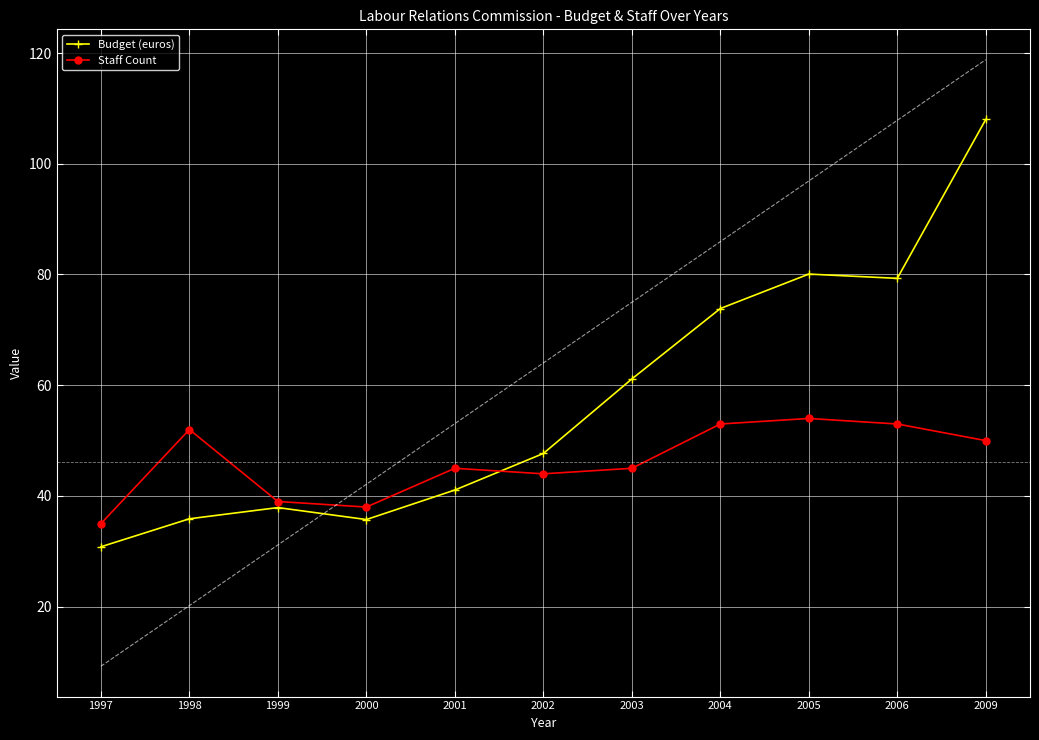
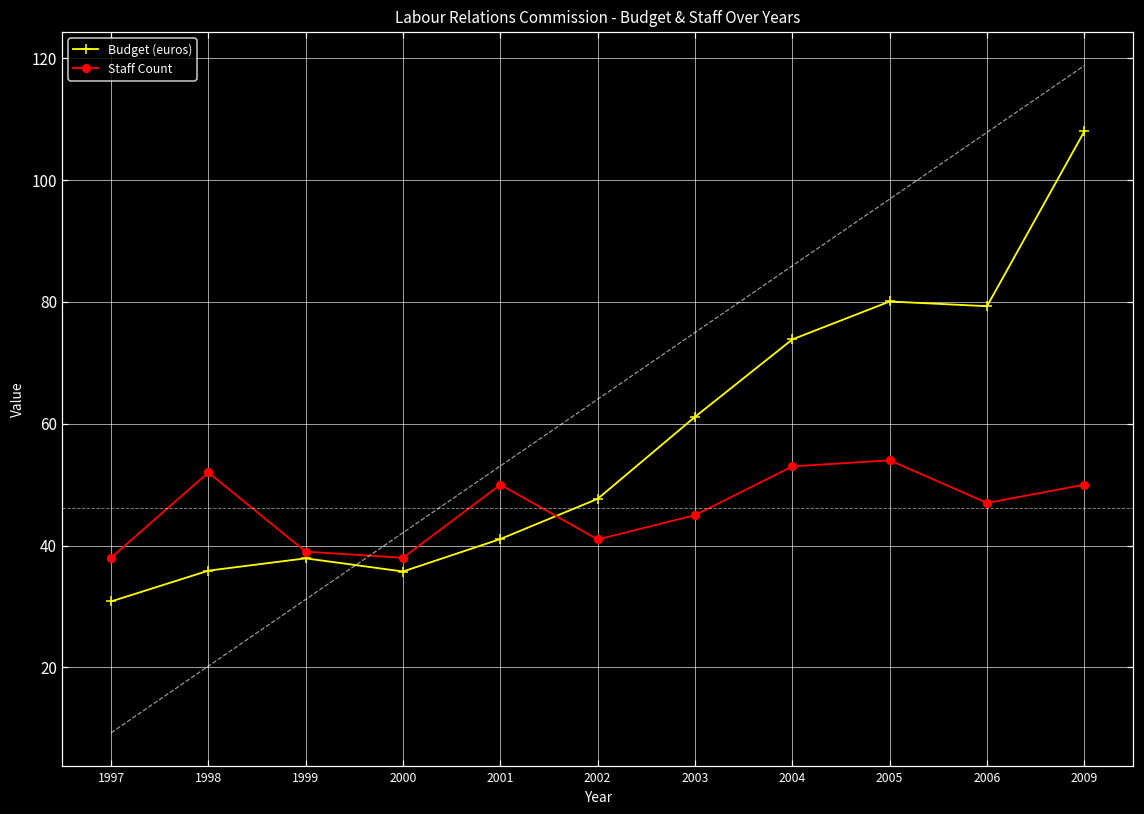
Staff Count, 1997: 35 -> 38
Staff Count, 2001: 45 -> 50
Staff Count, 2002: 44 -> 41
Staff Count, 2006: 53 -> 47
